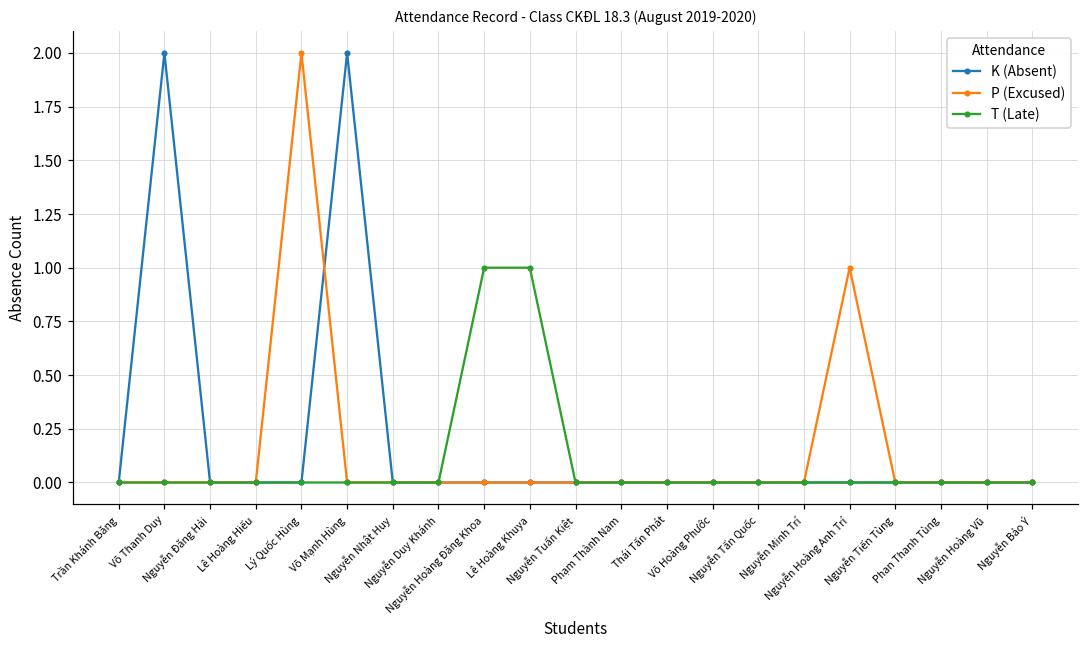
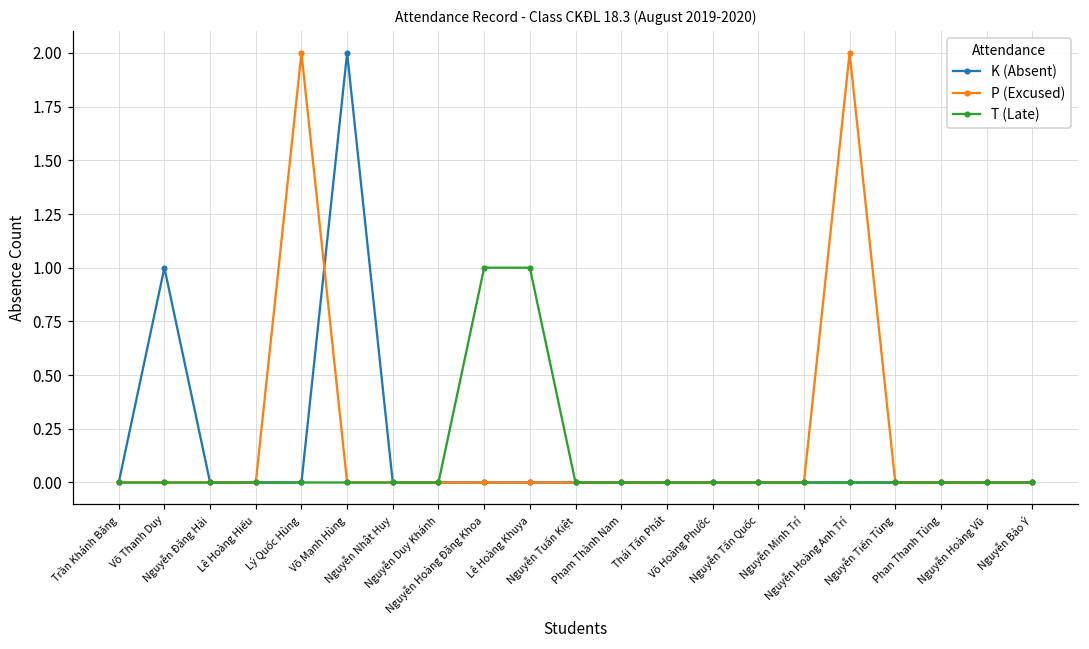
K (Absent), Võ Thanh Duy: 2 -> 1
P (Excused), Nguyễn Hoàng Anh Trí: 1 -> 2
